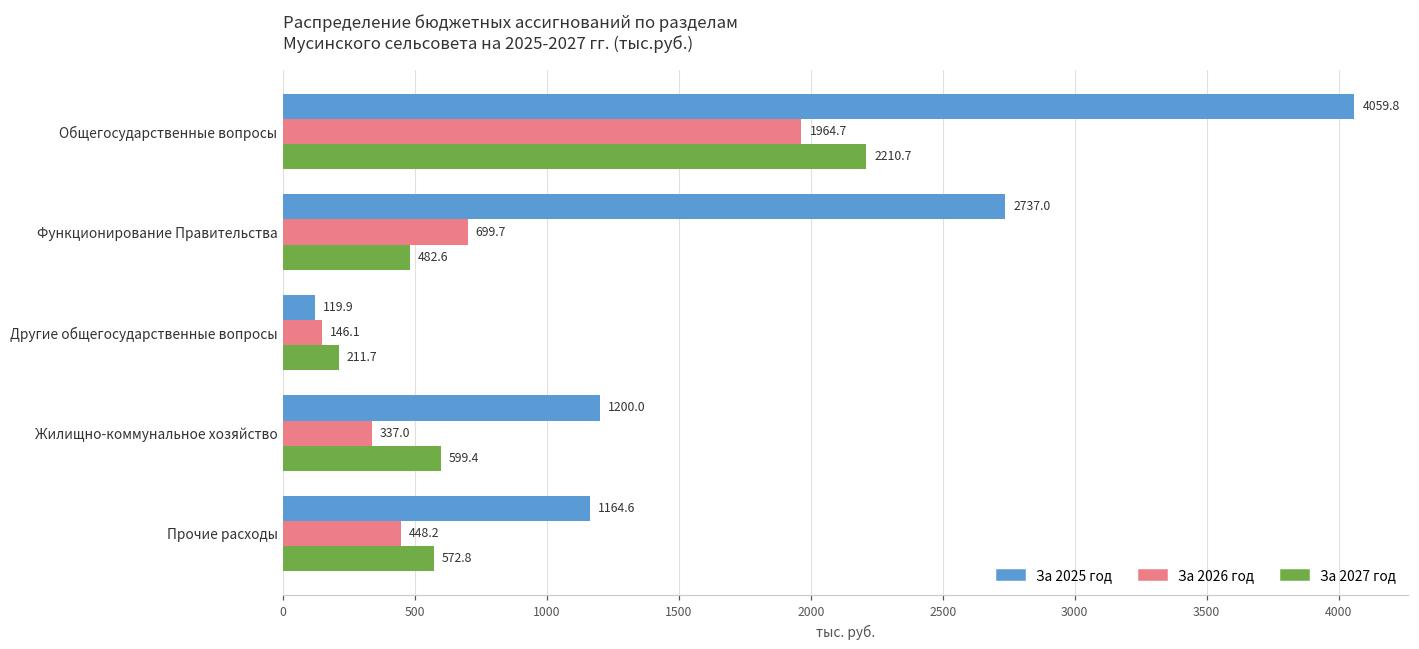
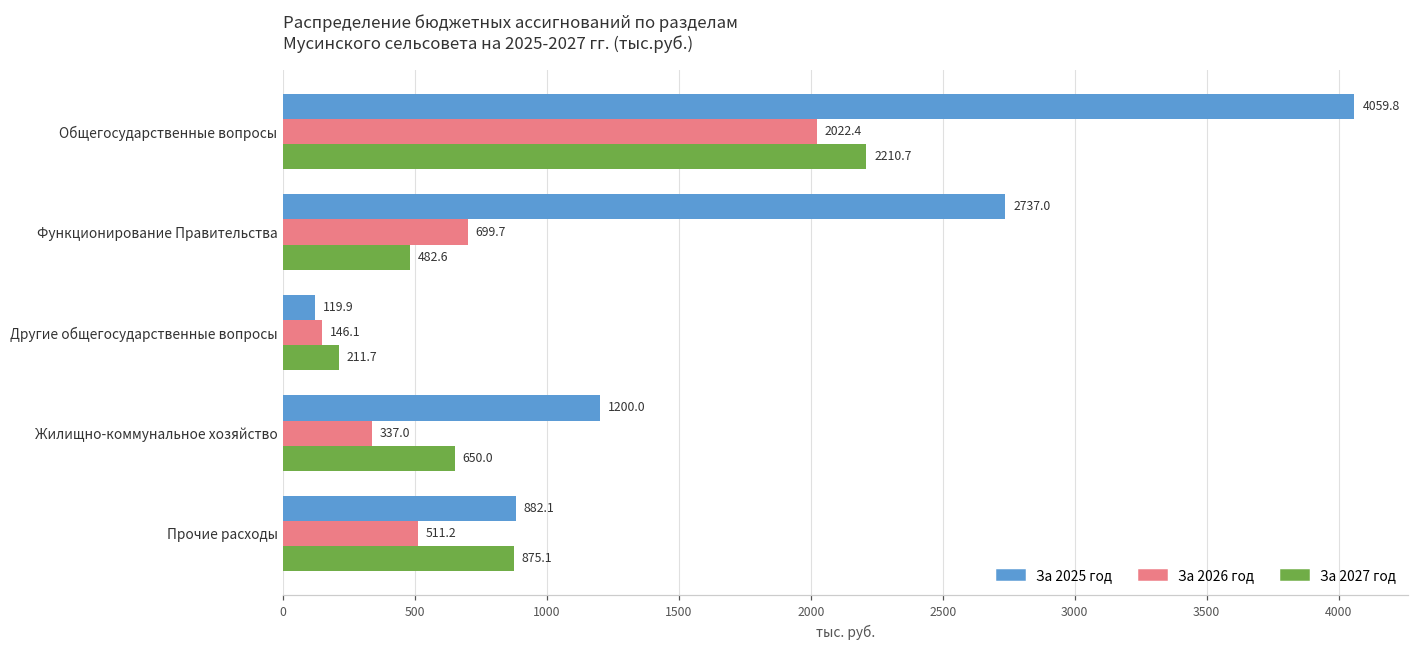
За 2026 год, Общегосударственные вопросы: 1964.7 -> 2022.4
За 2027 год, Жилищно-коммунальное хозяйство: 599.4 -> 650.0
За 2025 год, Прочие расходы: 1164.6 -> 882.1
За 2026 год, Прочие расходы: 448.2 -> 511.2
За 2027 год, Прочие расходы: 572.8 -> 875.1
